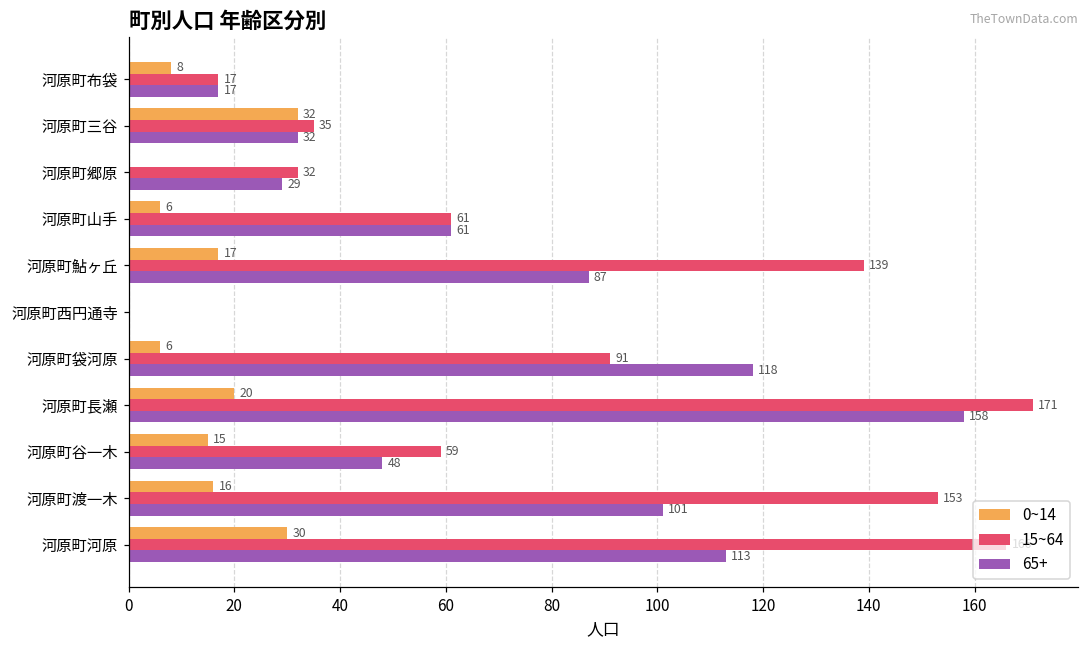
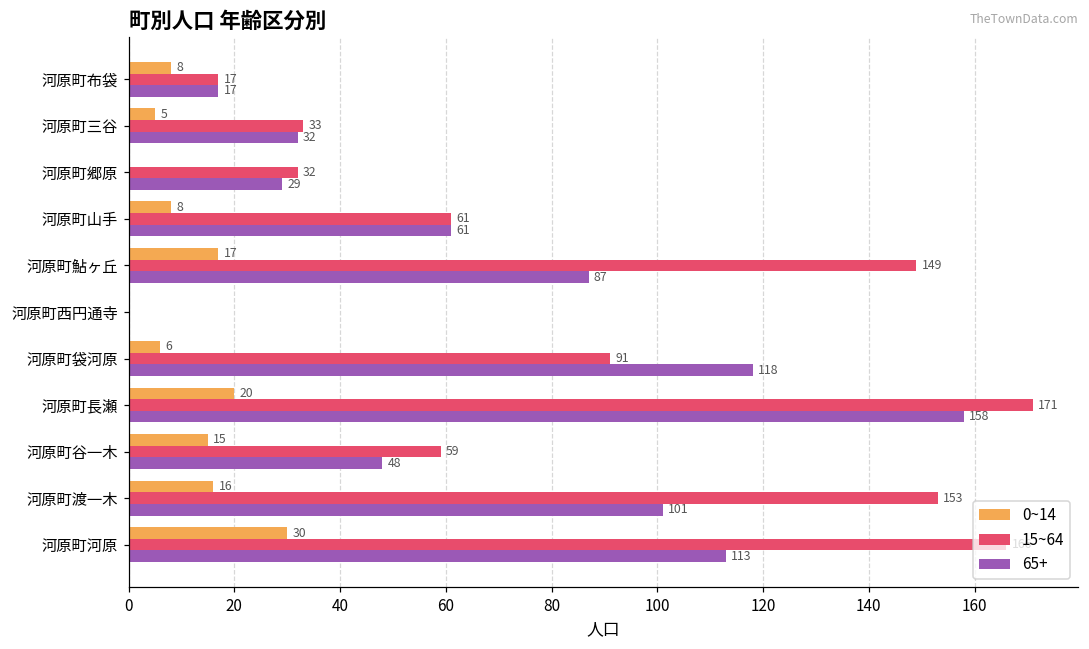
0~14, 河原町三谷: 32 -> 5
15~64, 河原町三谷: 35 -> 33
0~14, 河原町山手: 6 -> 8
15~64, 河原町鮎ヶ丘: 139 -> 149
